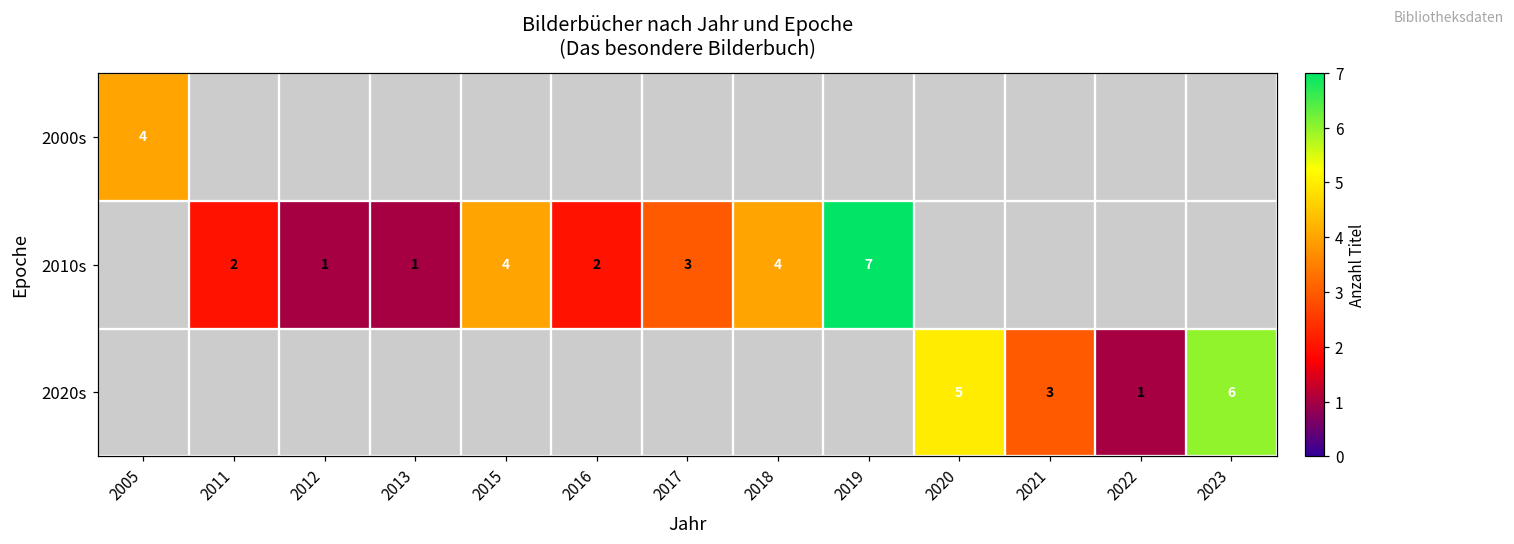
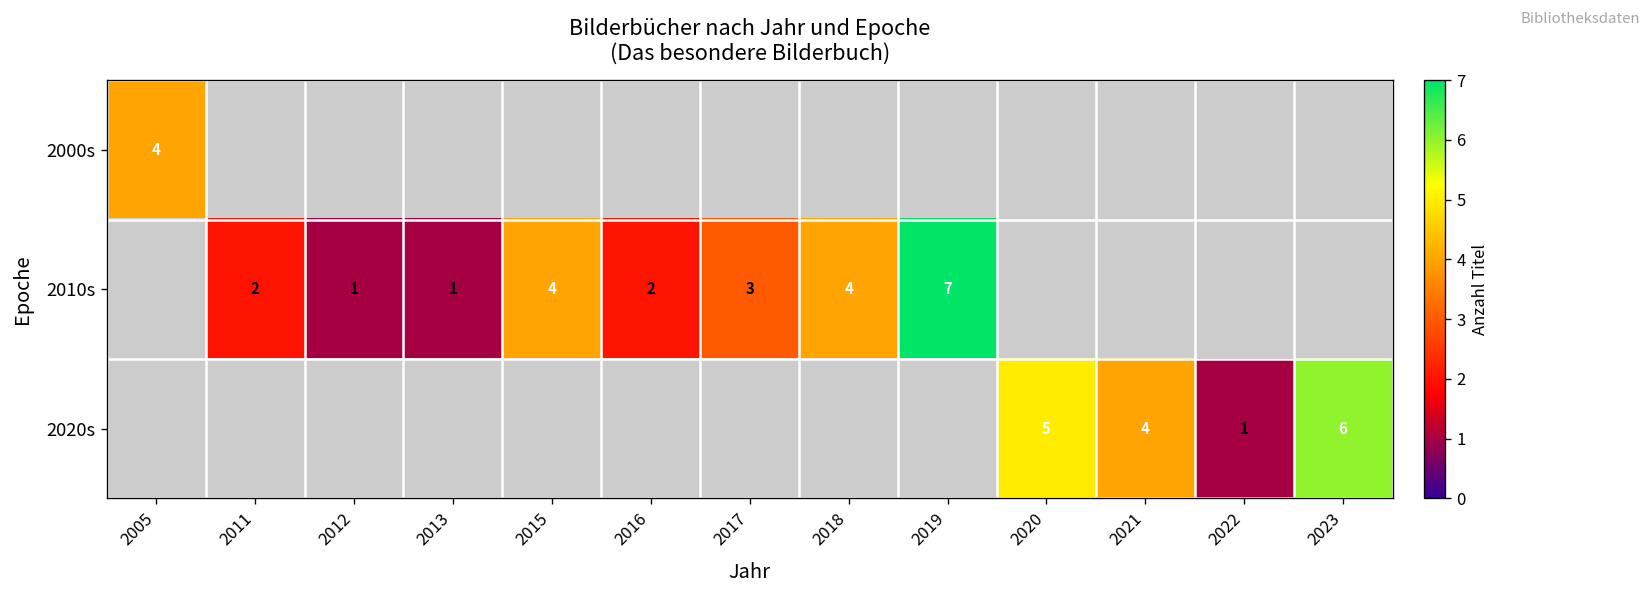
2020s, 2021: 3 -> 4
